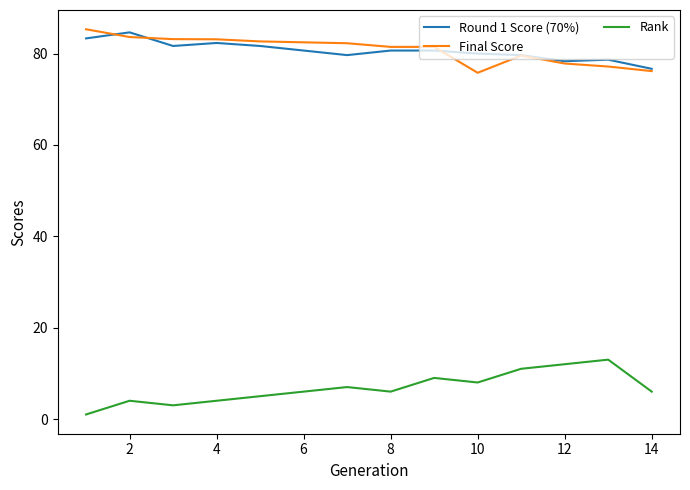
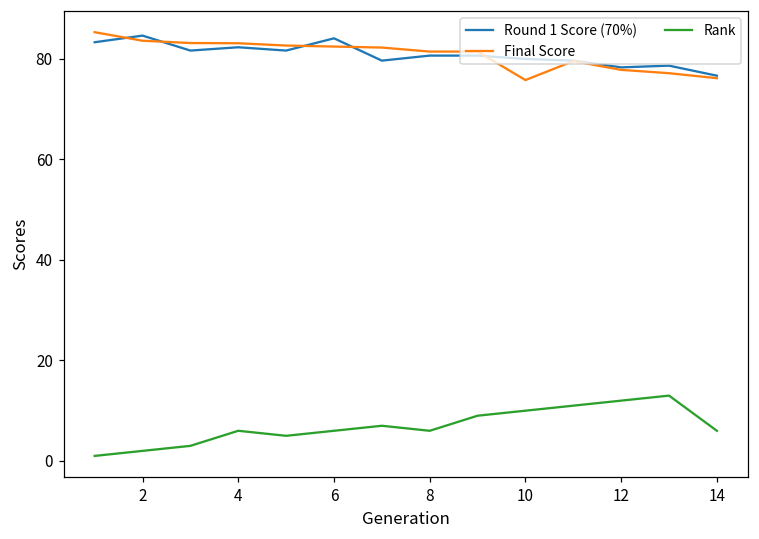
Rank, 2: 4 -> 2
Rank, 4: 4 -> 6
Round 1 Score (70%), 6: 81 -> 84
Rank, 10: 8 -> 10
